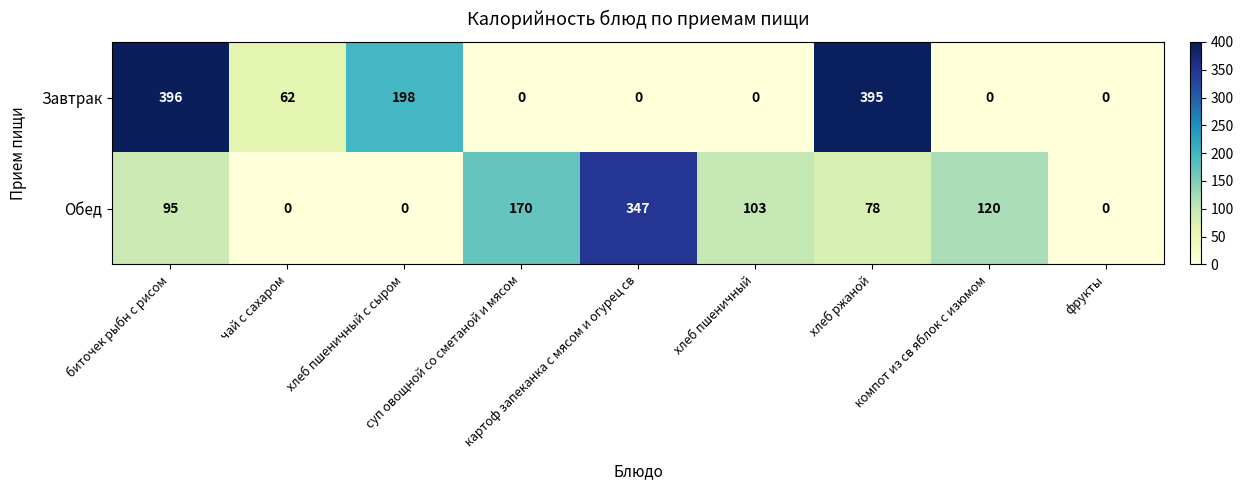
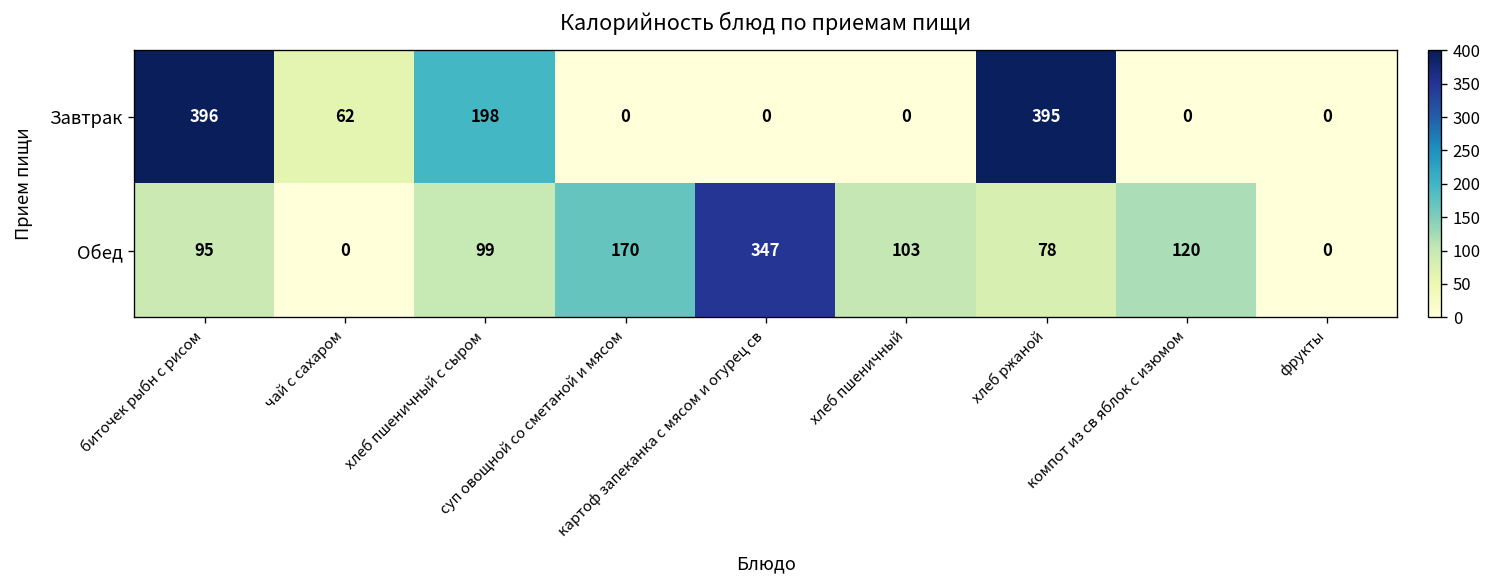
Обед, хлеб пшеничный с сыром: 0 -> 99
